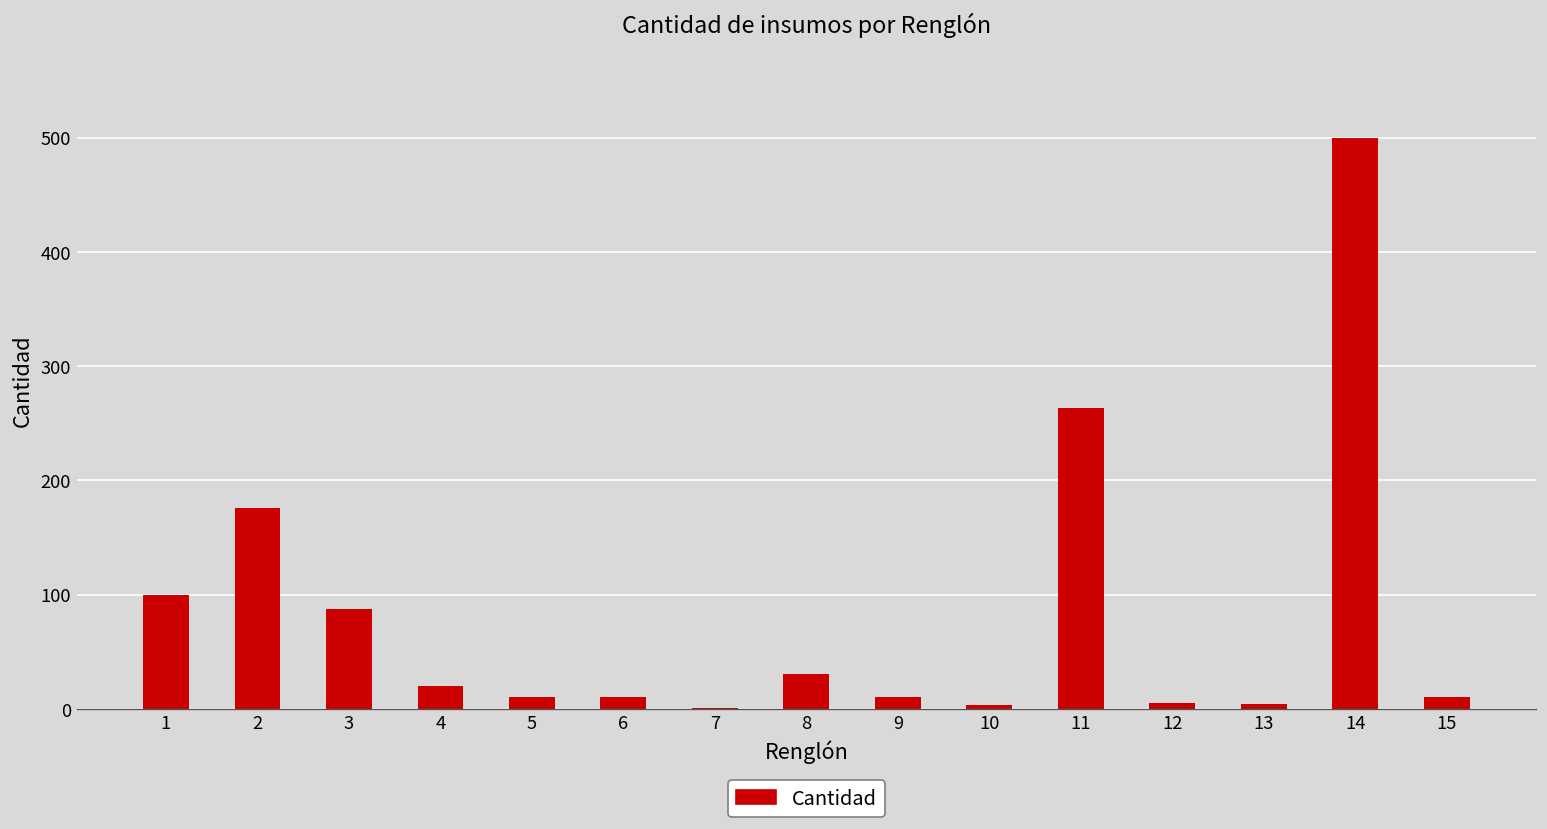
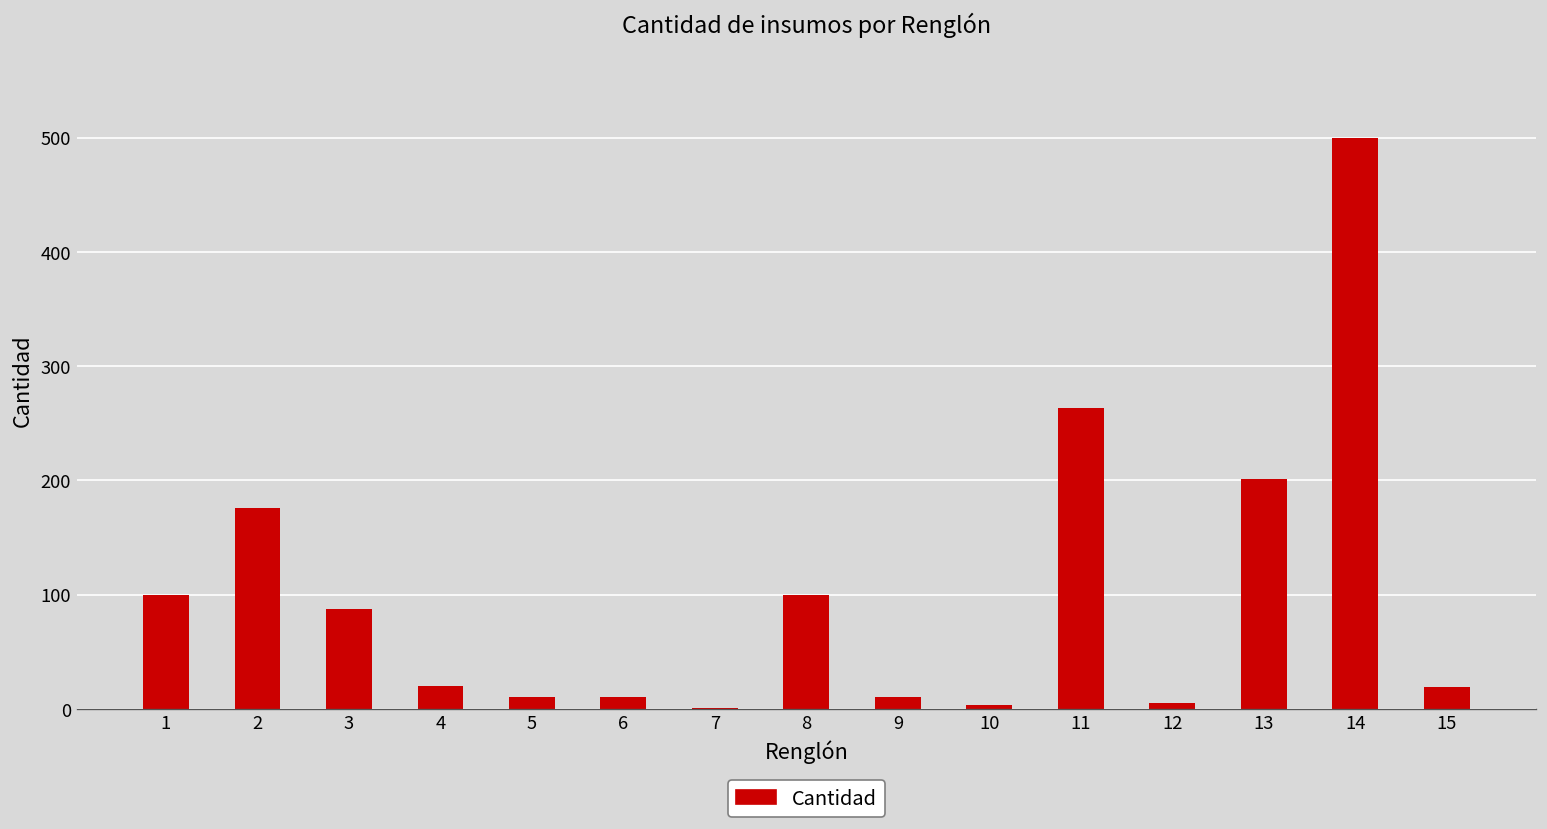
8: 30 -> 100
13: 0 -> 200
15: 10 -> 20
